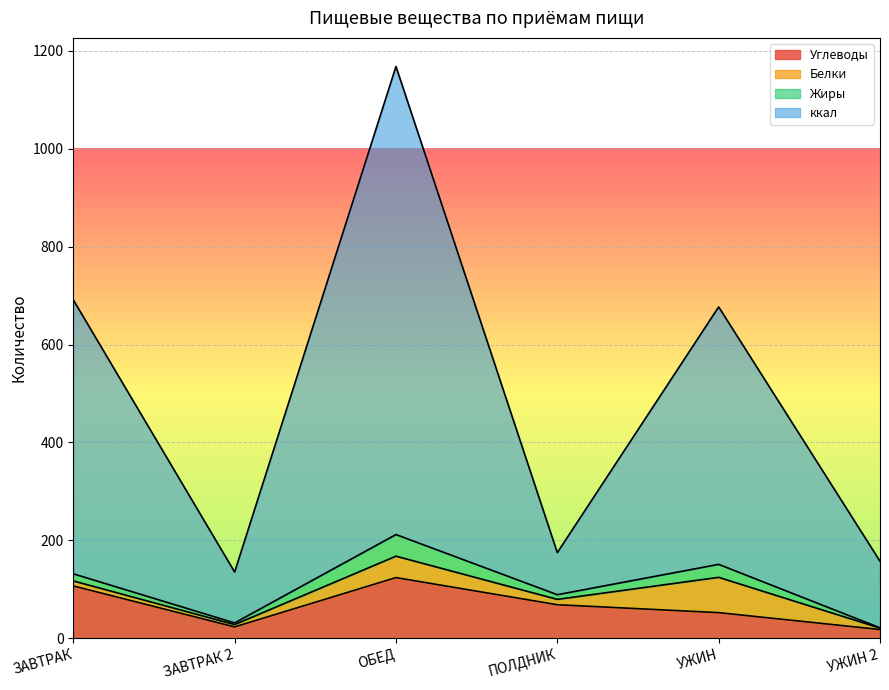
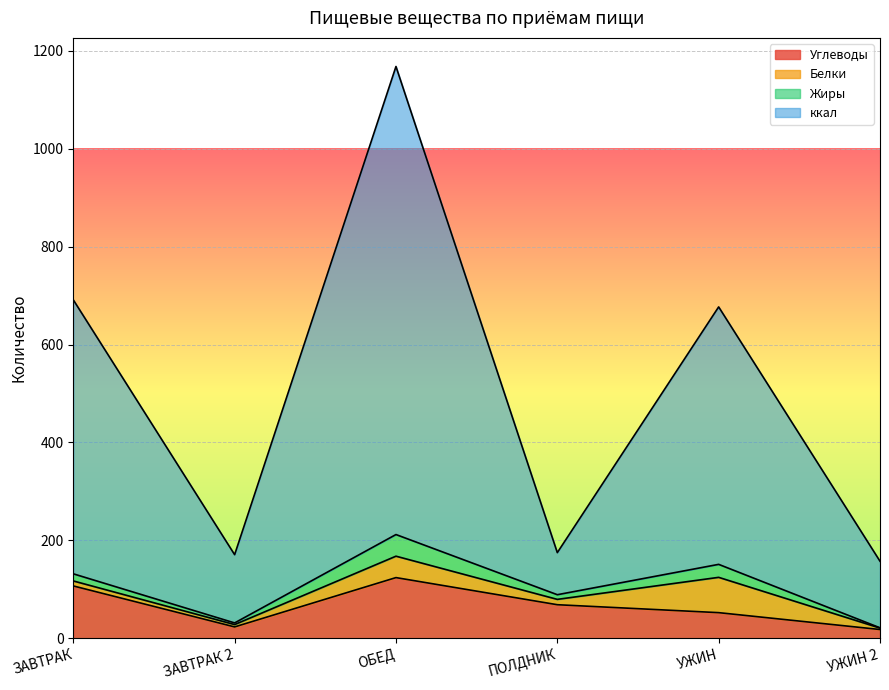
ккал, ЗАВТРАК 2: 100 -> 140
